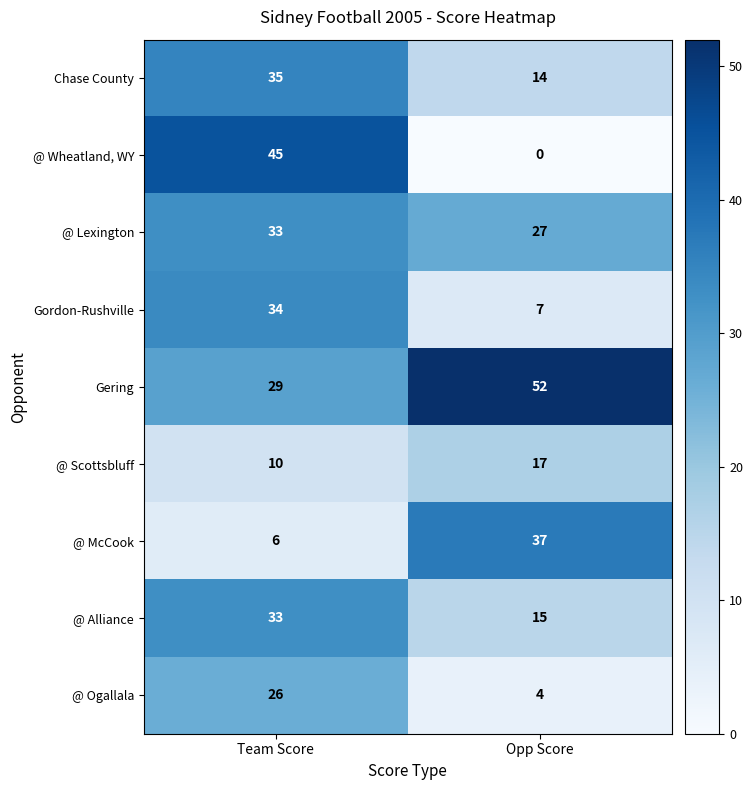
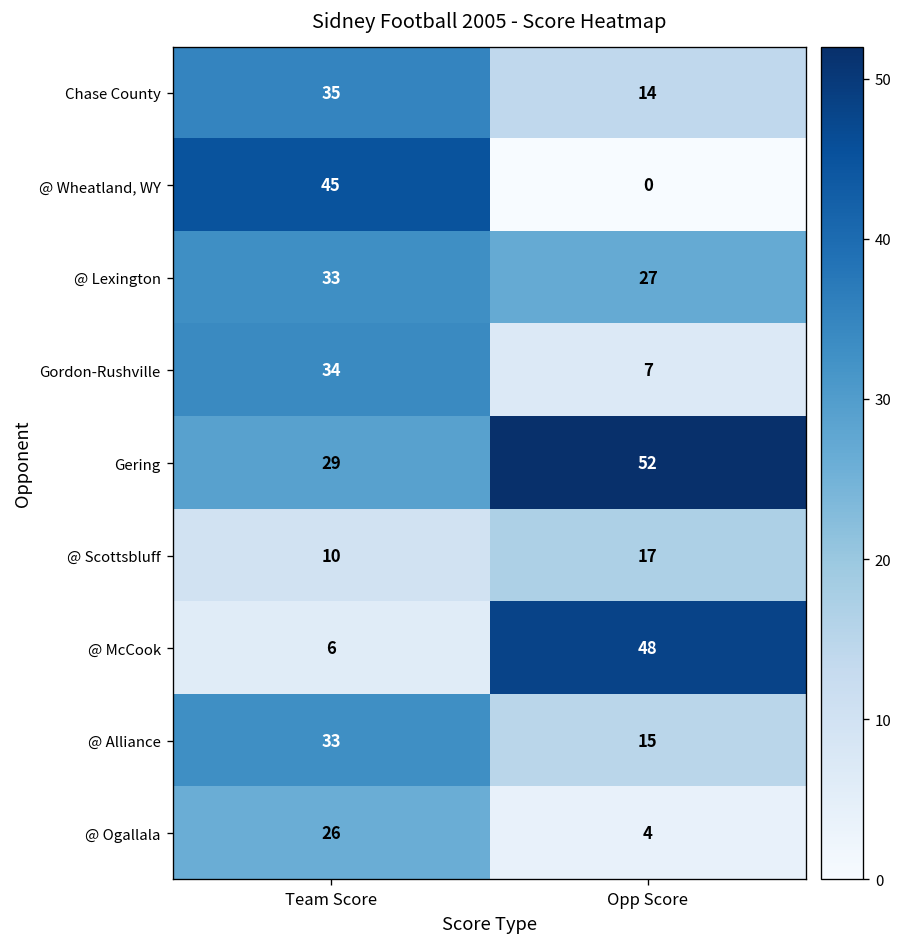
@ McCook, Opp Score: 37 -> 48
